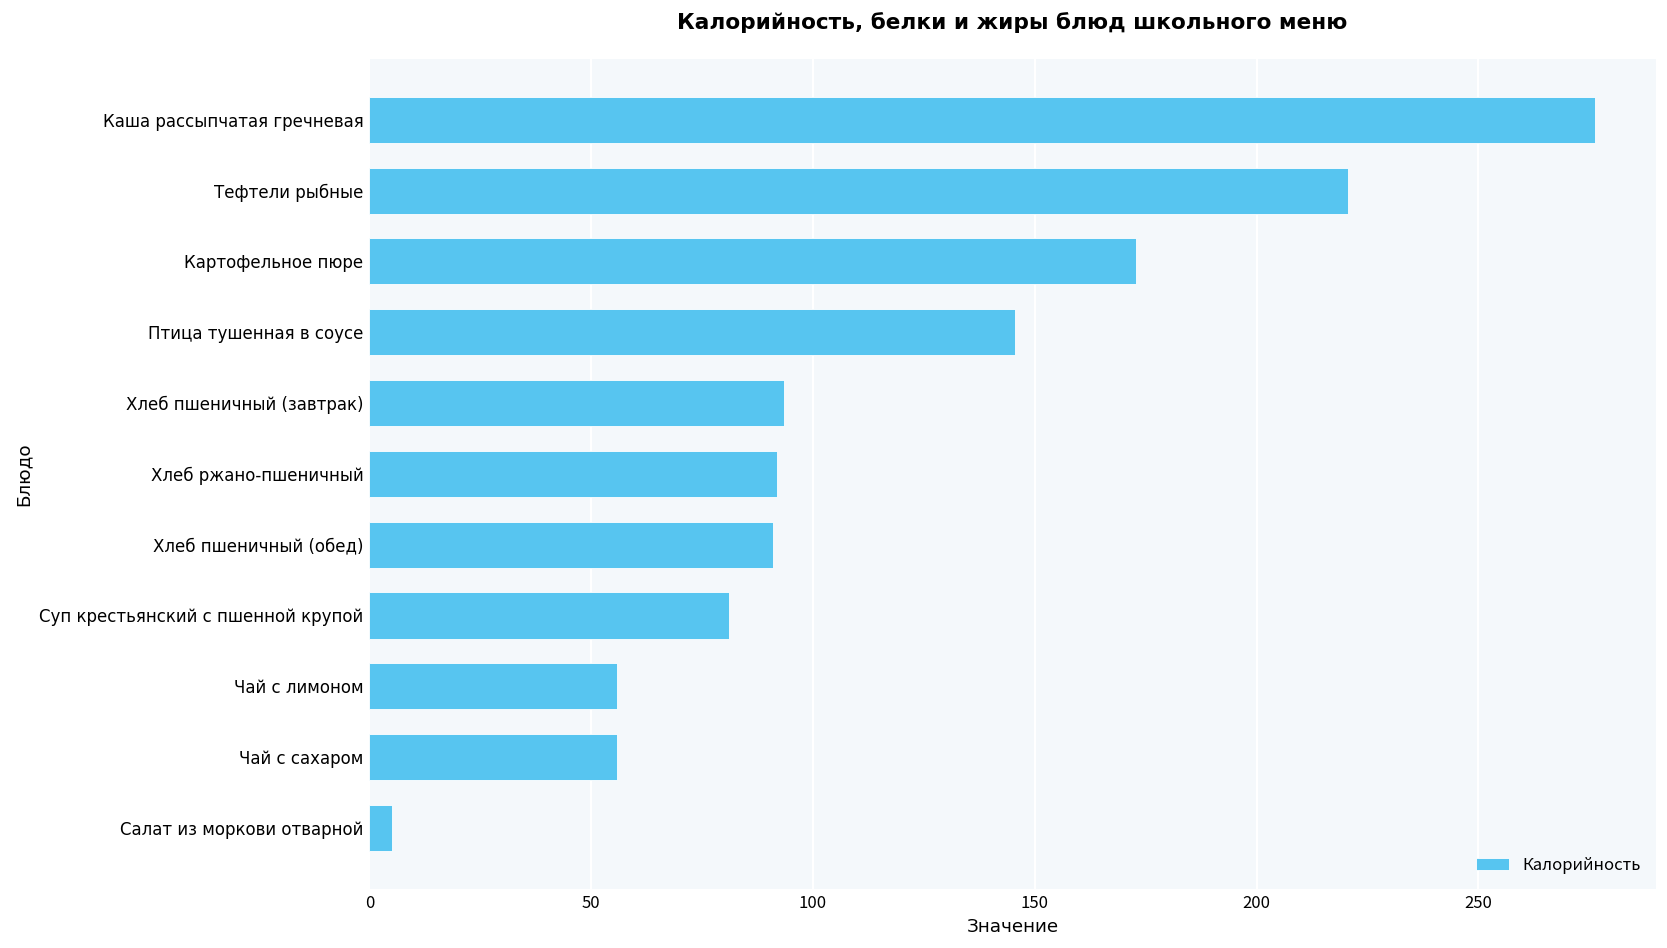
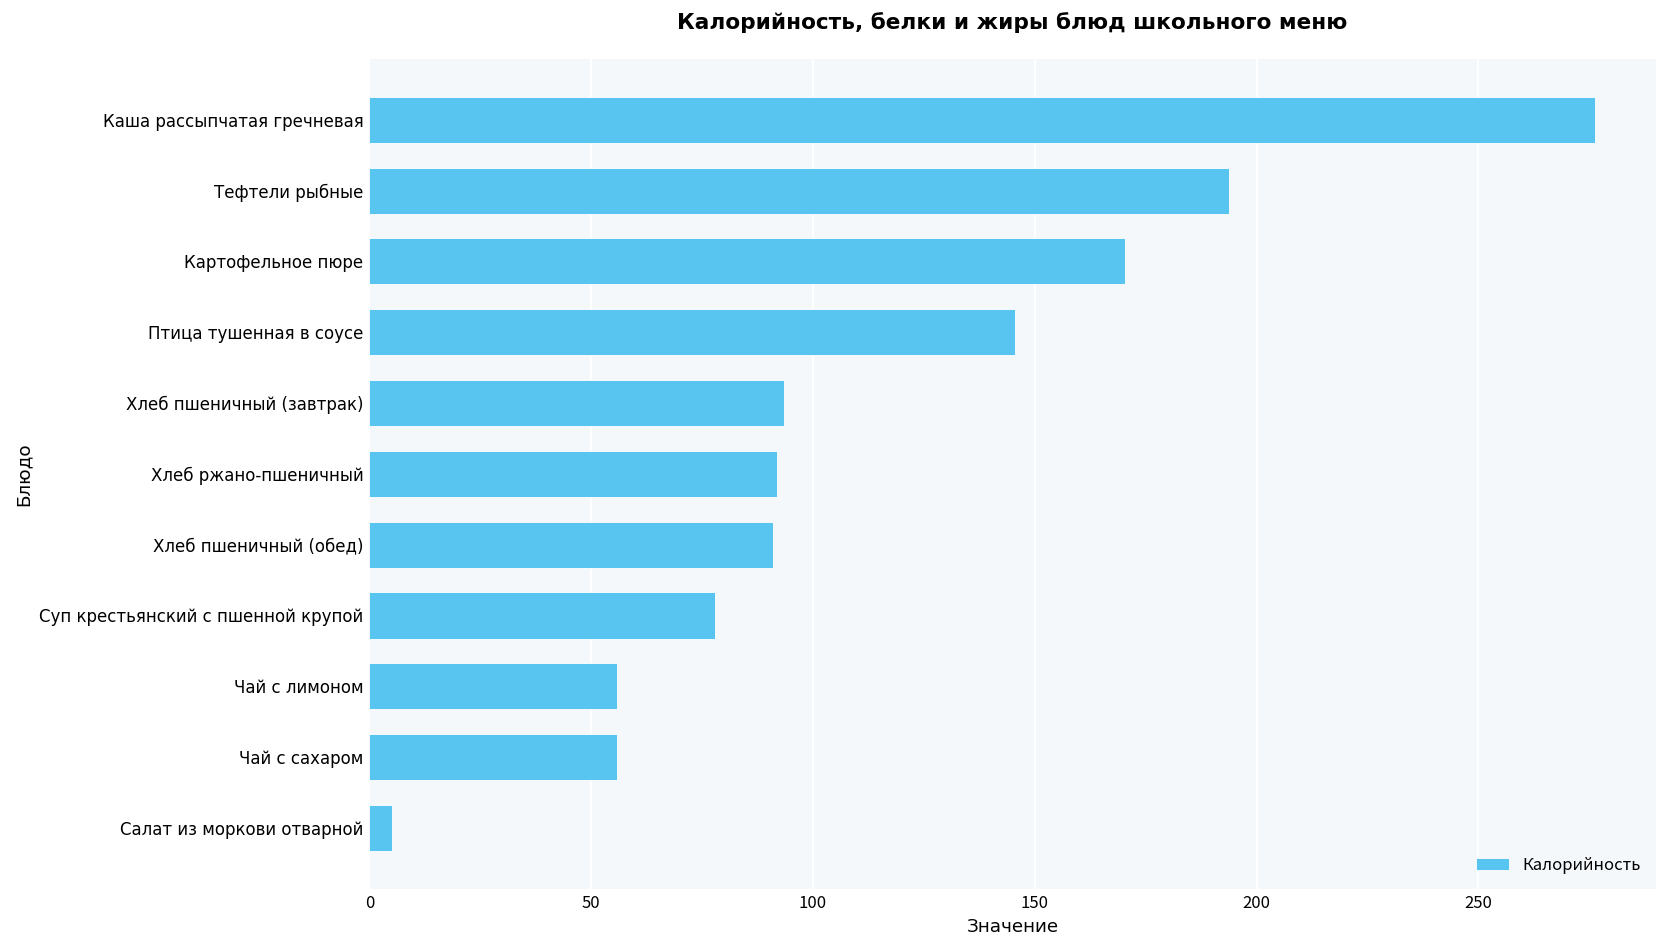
Тефтели рыбные: 221 -> 194
Картофельное пюре: 173 -> 170
Суп крестьянский с пшенной крупой: 81 -> 78
